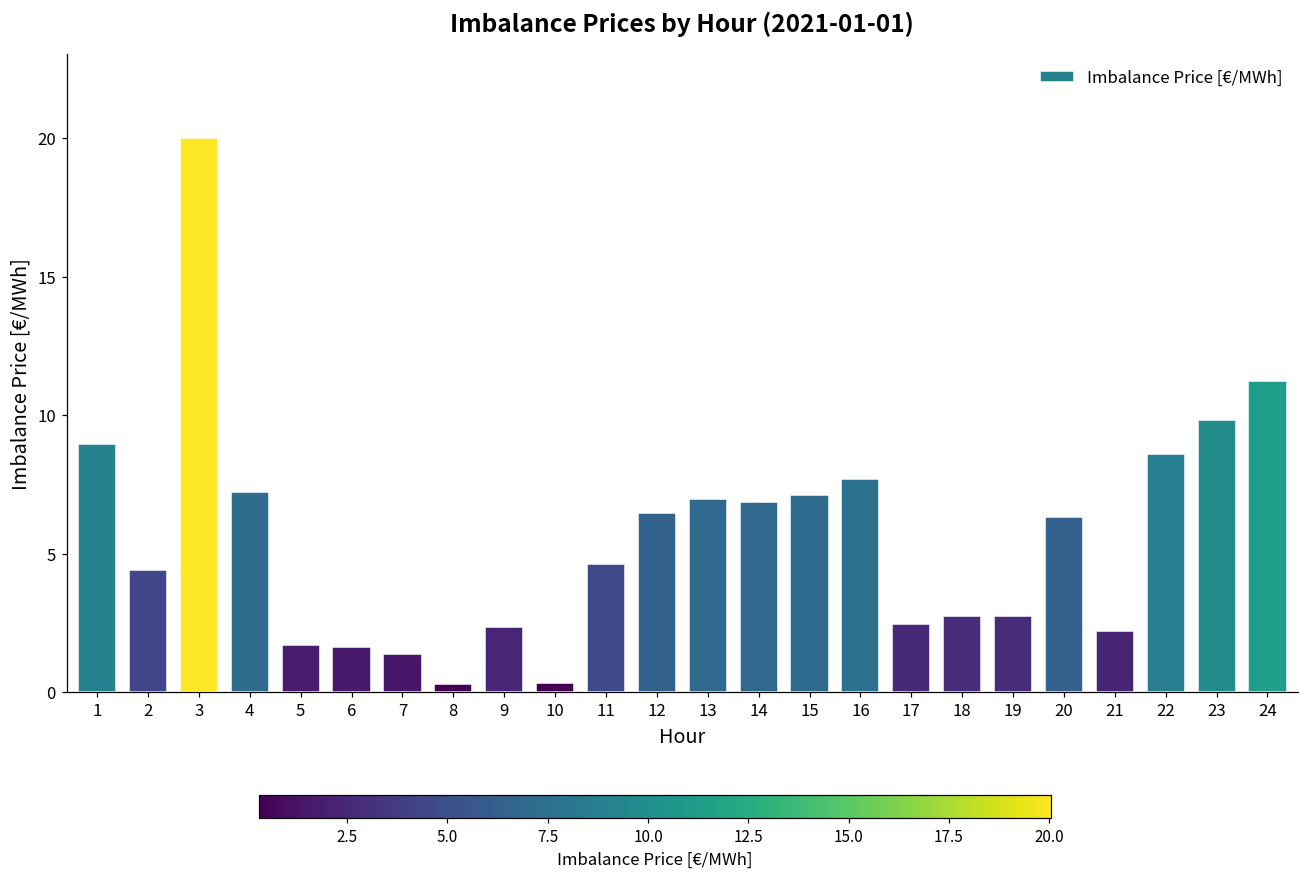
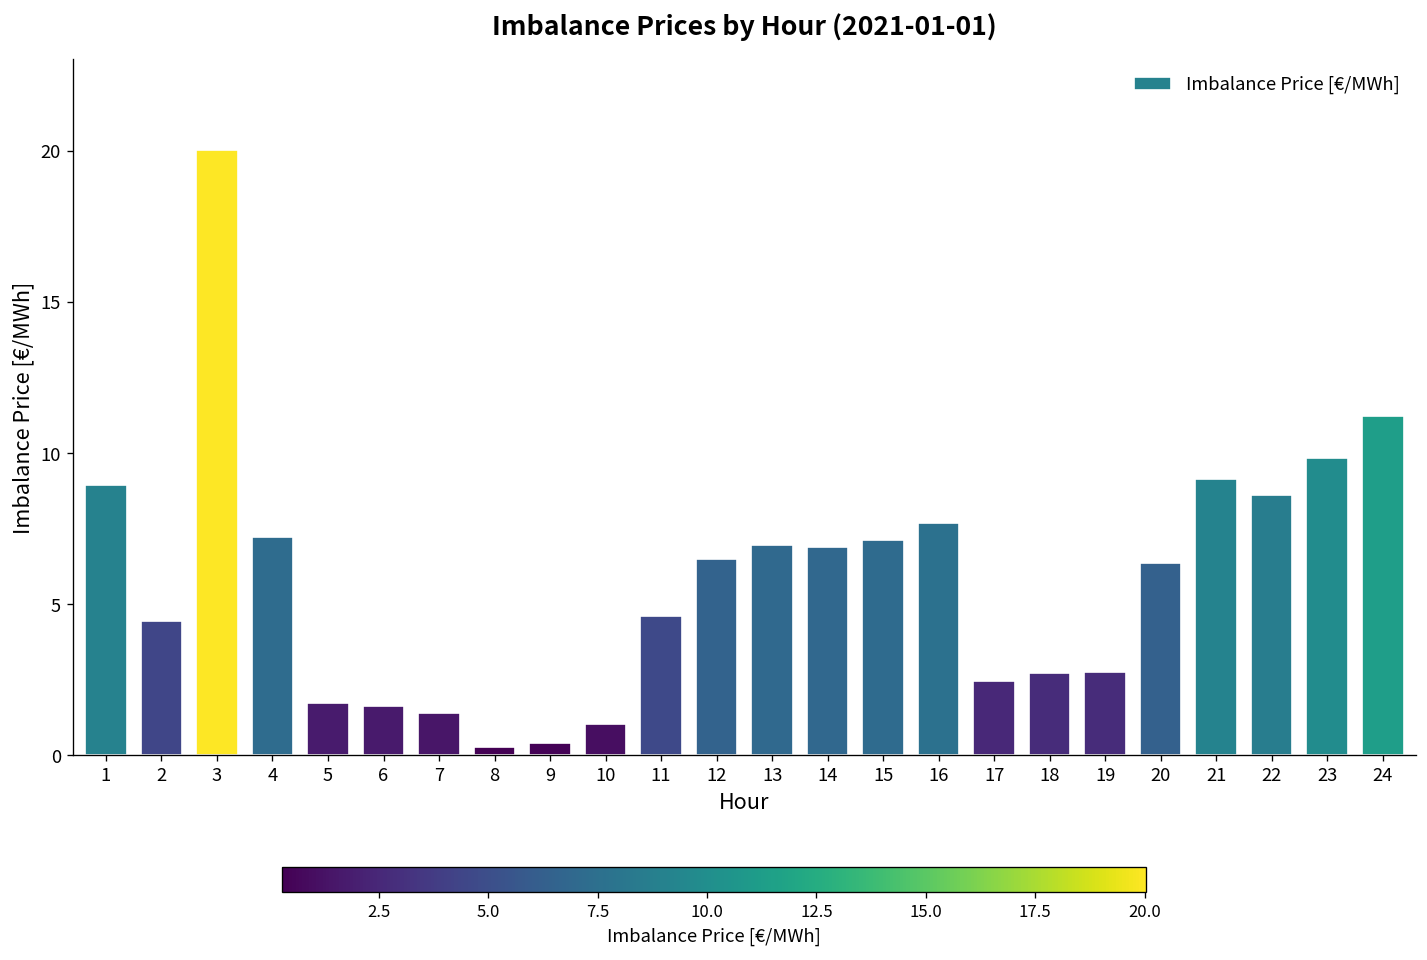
9: 2.4 -> 0.4
10: 0.3 -> 1.0
21: 2.2 -> 9.1
